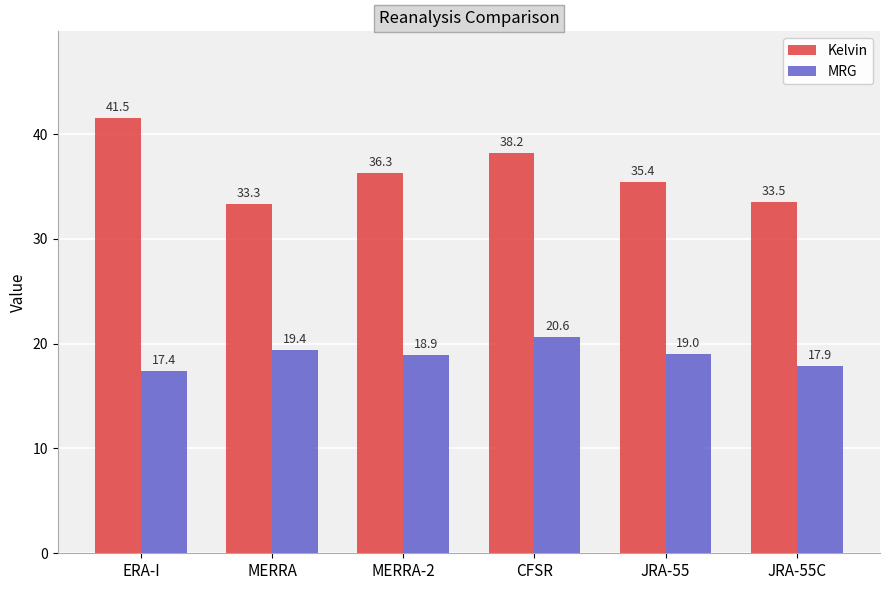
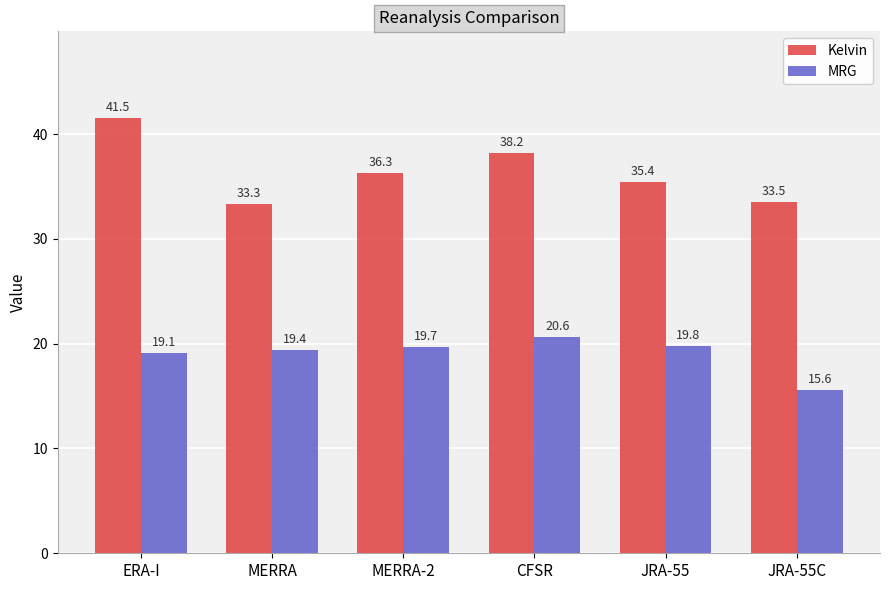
MRG, ERA-I: 17.4 -> 19.1
MRG, MERRA-2: 18.9 -> 19.7
MRG, JRA-55: 19.0 -> 19.8
MRG, JRA-55C: 17.9 -> 15.6
